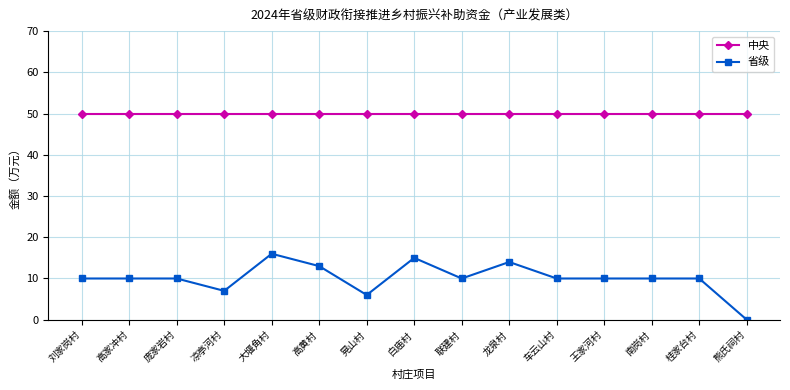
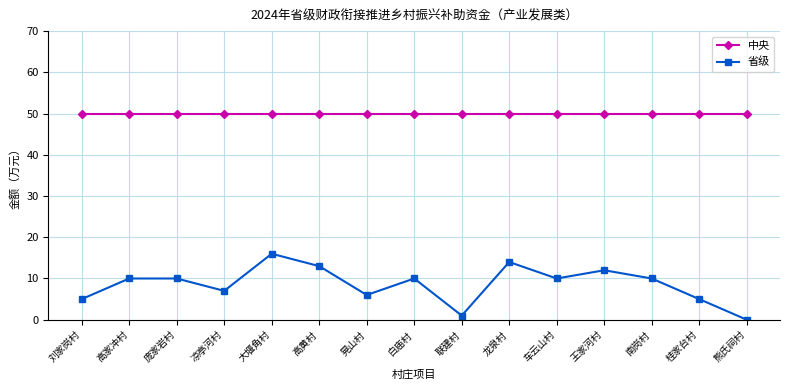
省级, 刘家岗村: 10 -> 5
省级, 白庙村: 15 -> 10
省级, 联建村: 10 -> 1
省级, 王家河村: 10 -> 12
省级, 桂家台村: 10 -> 5
